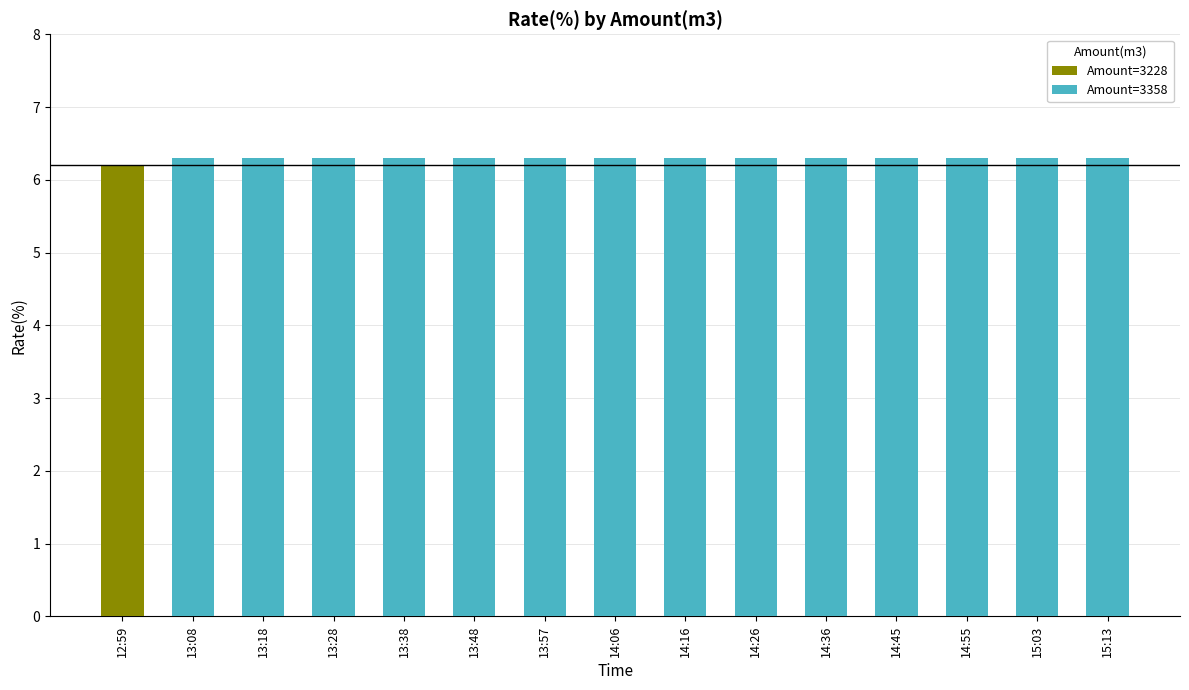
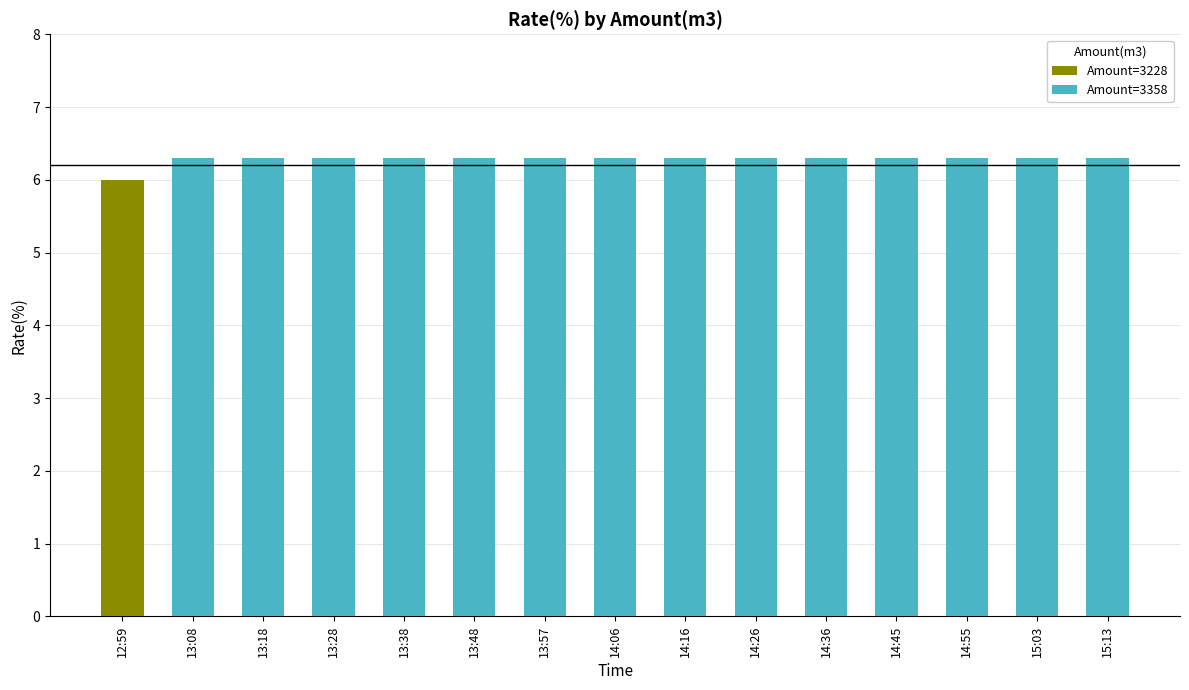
Amount=3228, 12:59: 6.2 -> 6.0
